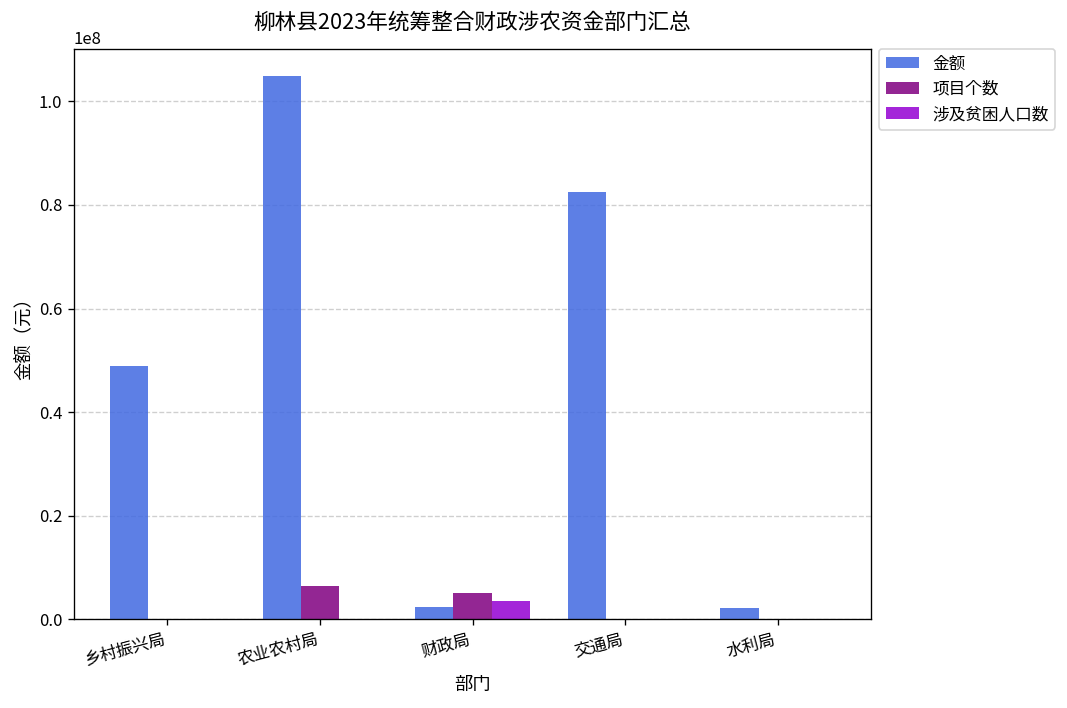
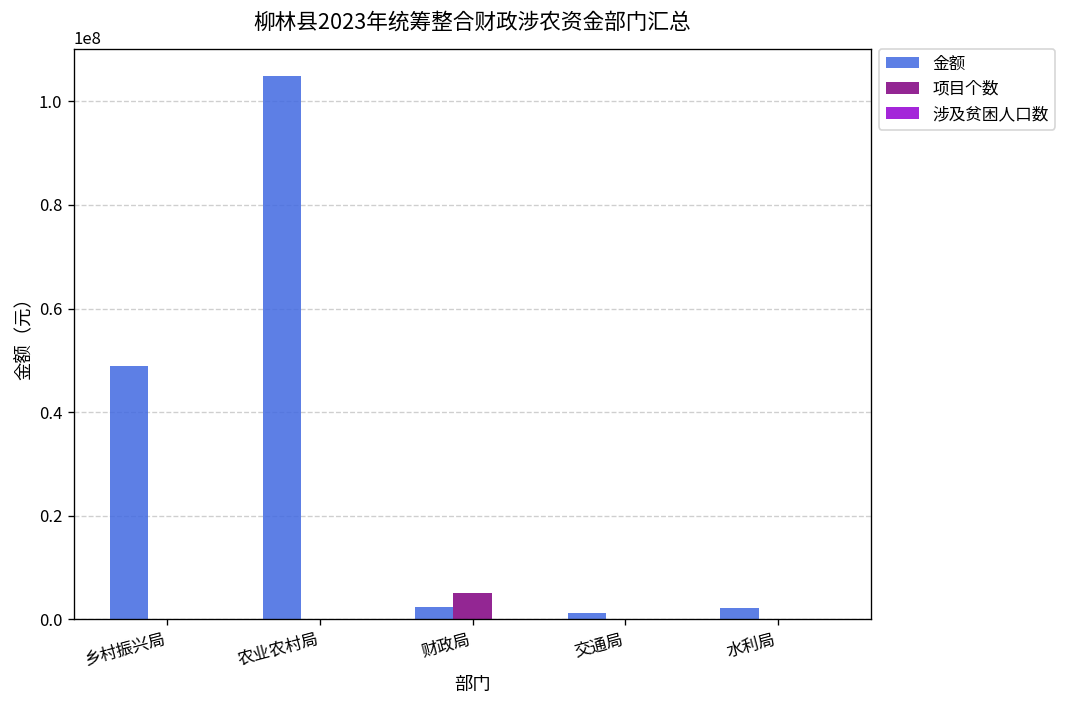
项目个数, 农业农村局: 6000000 -> 0
涉及贫困人口数, 财政局: 4000000 -> 0
金额, 交通局: 83000000 -> 1000000
